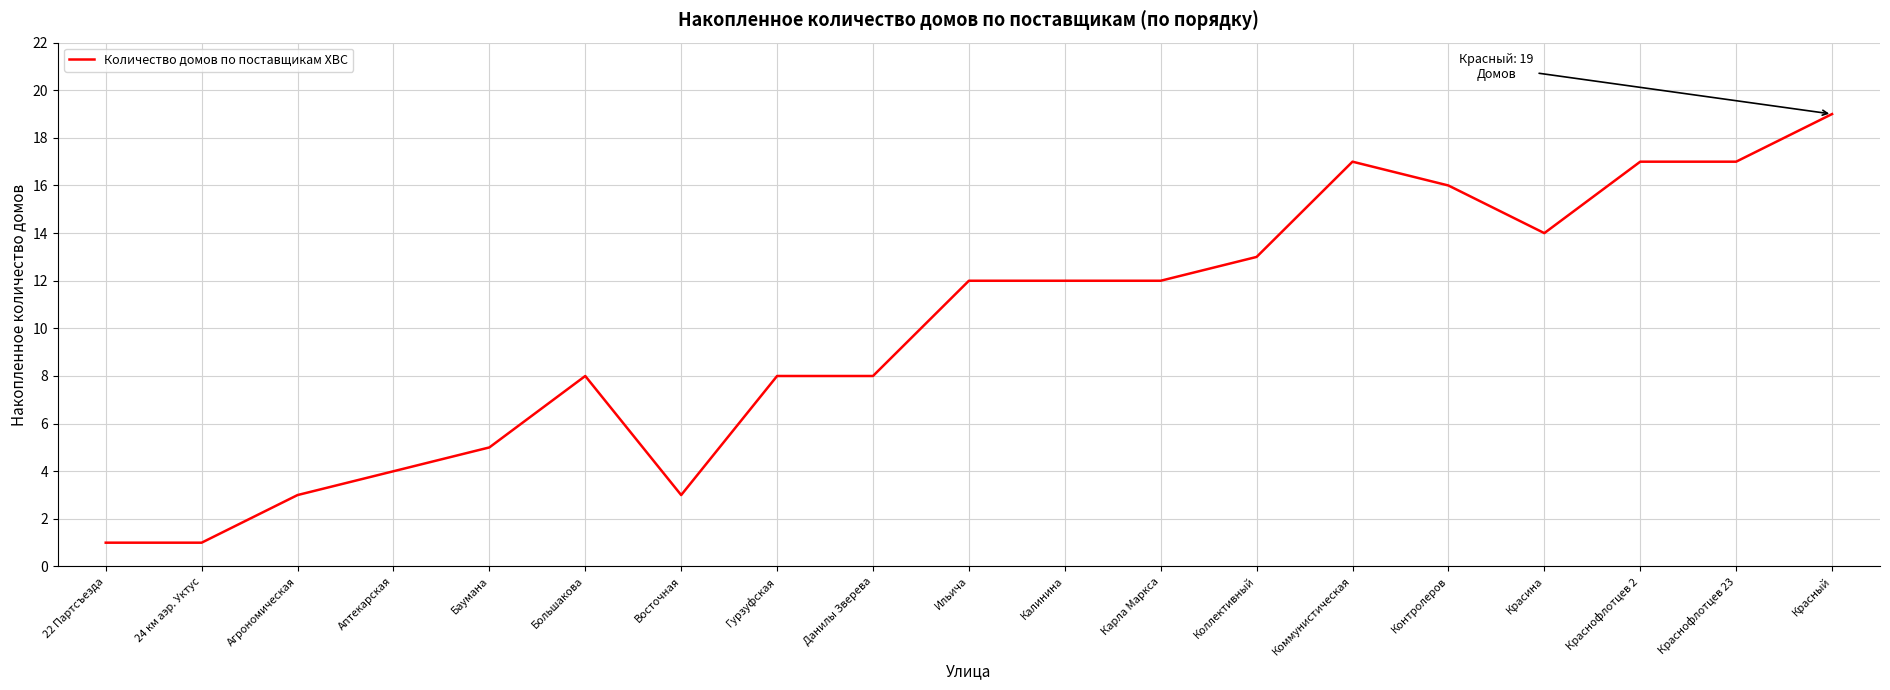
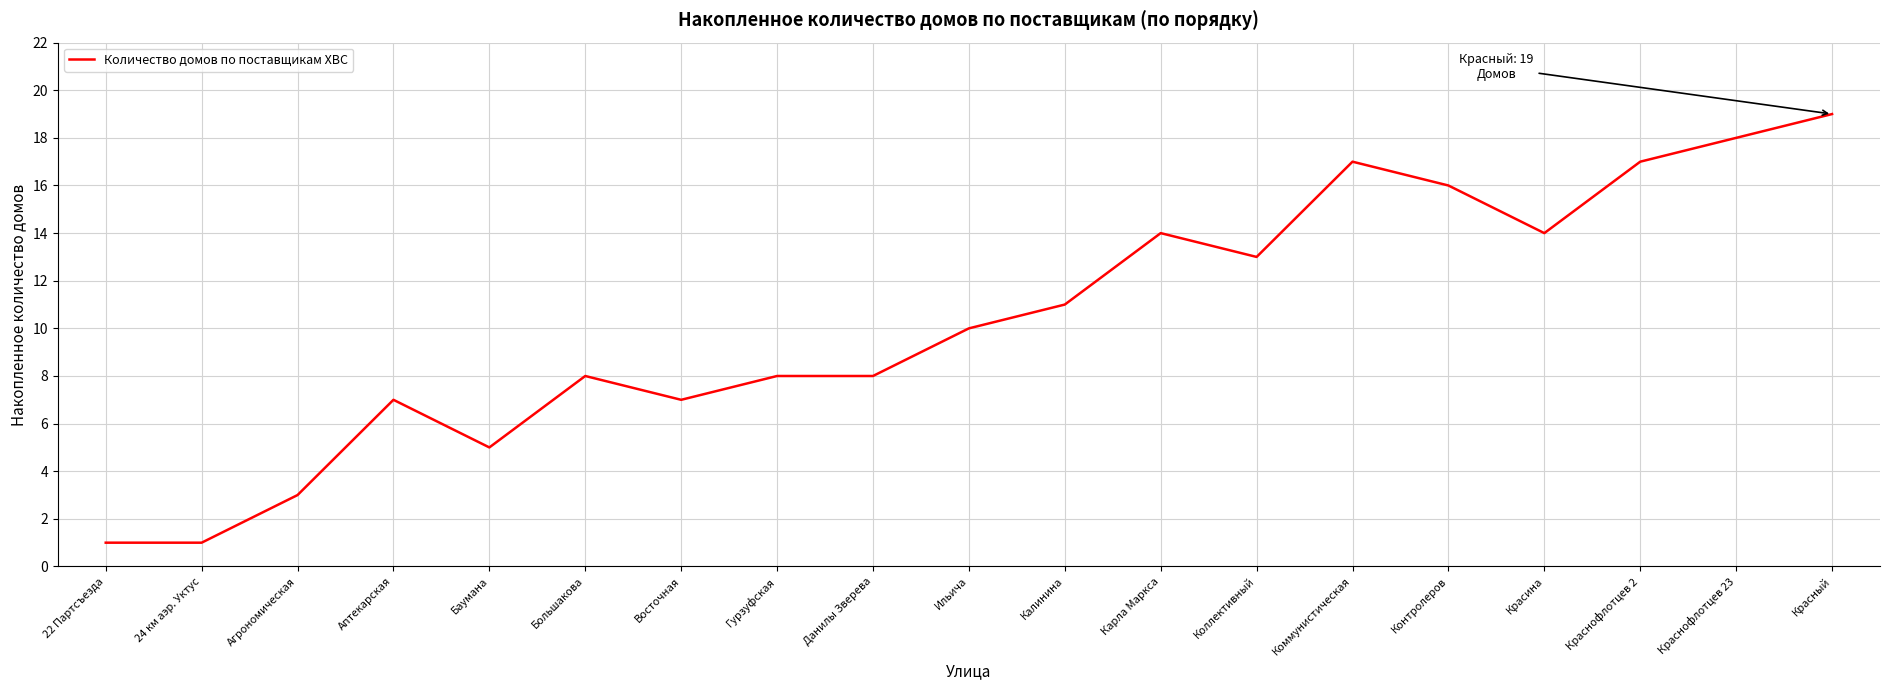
Аптекарская: 4 -> 7
Восточная: 3 -> 7
Ильича: 12 -> 10
Калинина: 12 -> 11
Карла Маркса: 12 -> 14
Краснофлотцев 23: 17 -> 18
